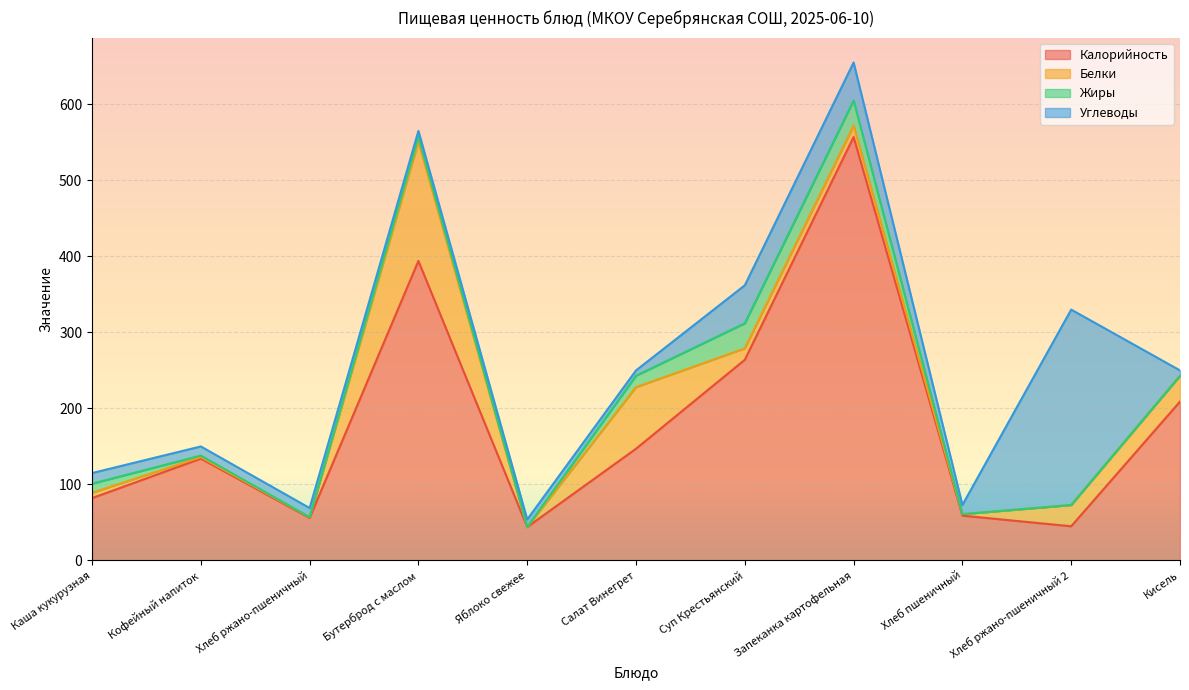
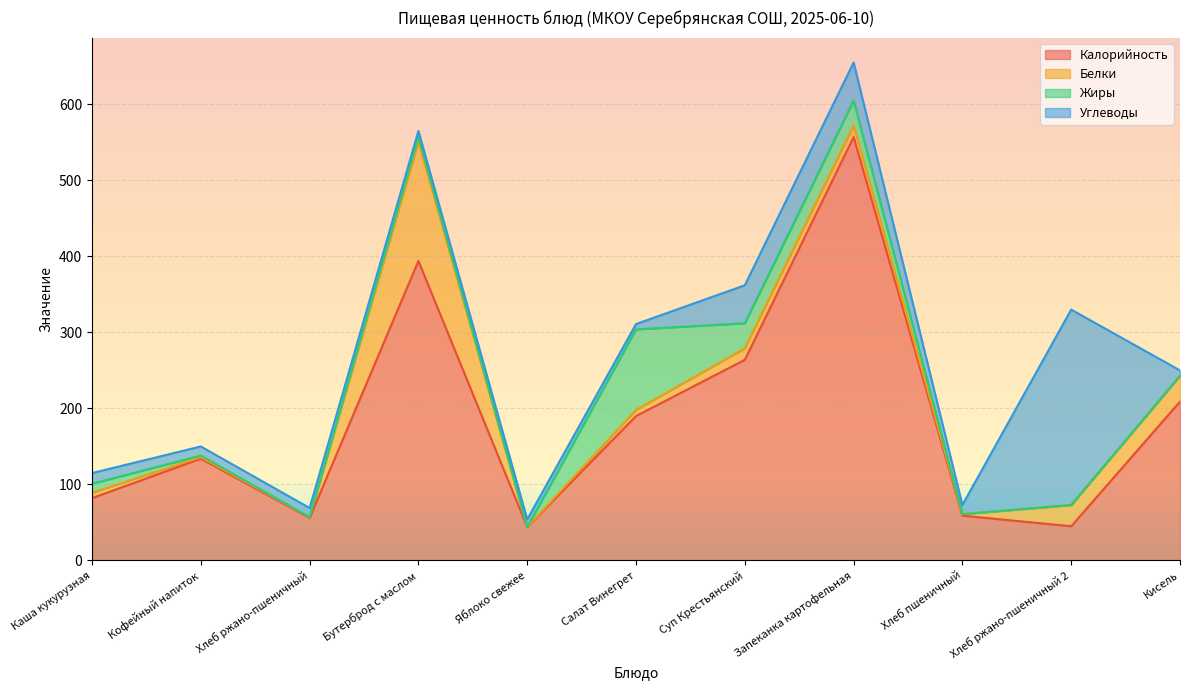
Калорийность, Салат Винегрет: 150 -> 190
Белки, Салат Винегрет: 80 -> 10
Жиры, Салат Винегрет: 20 -> 110
